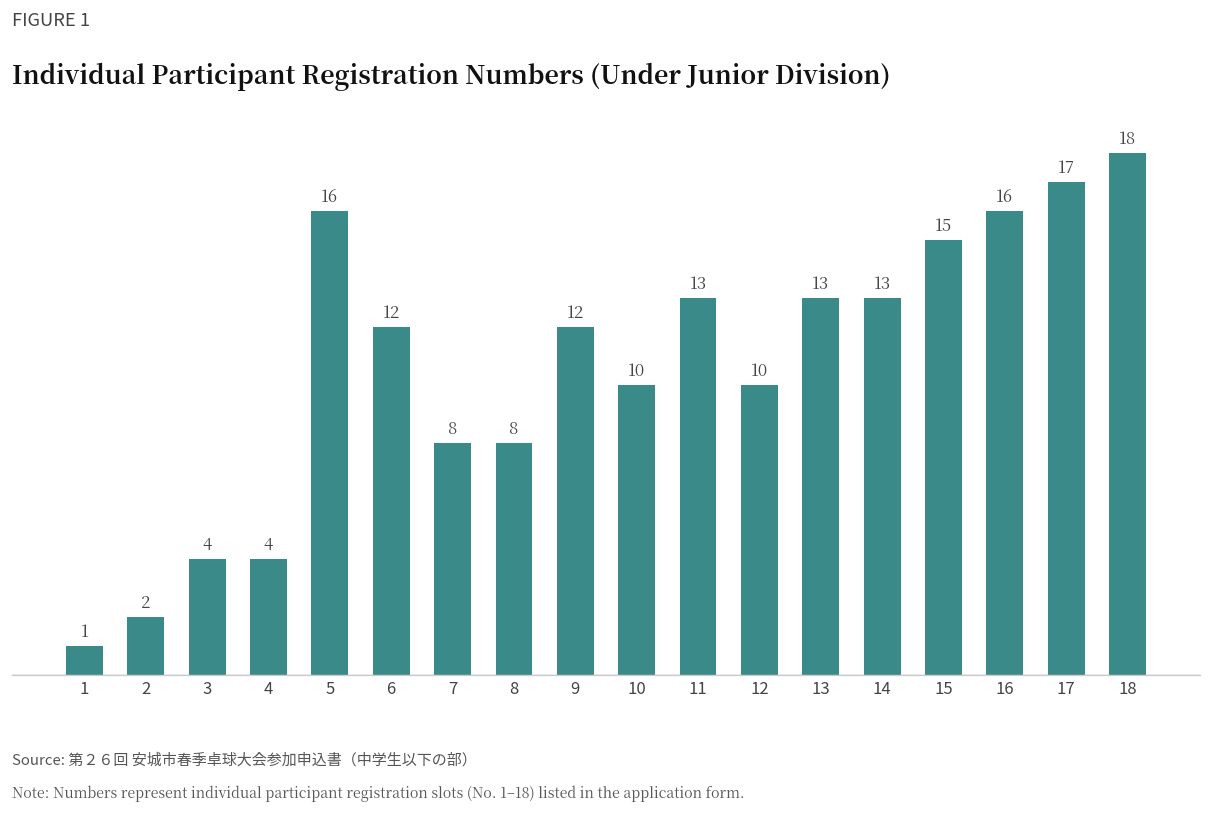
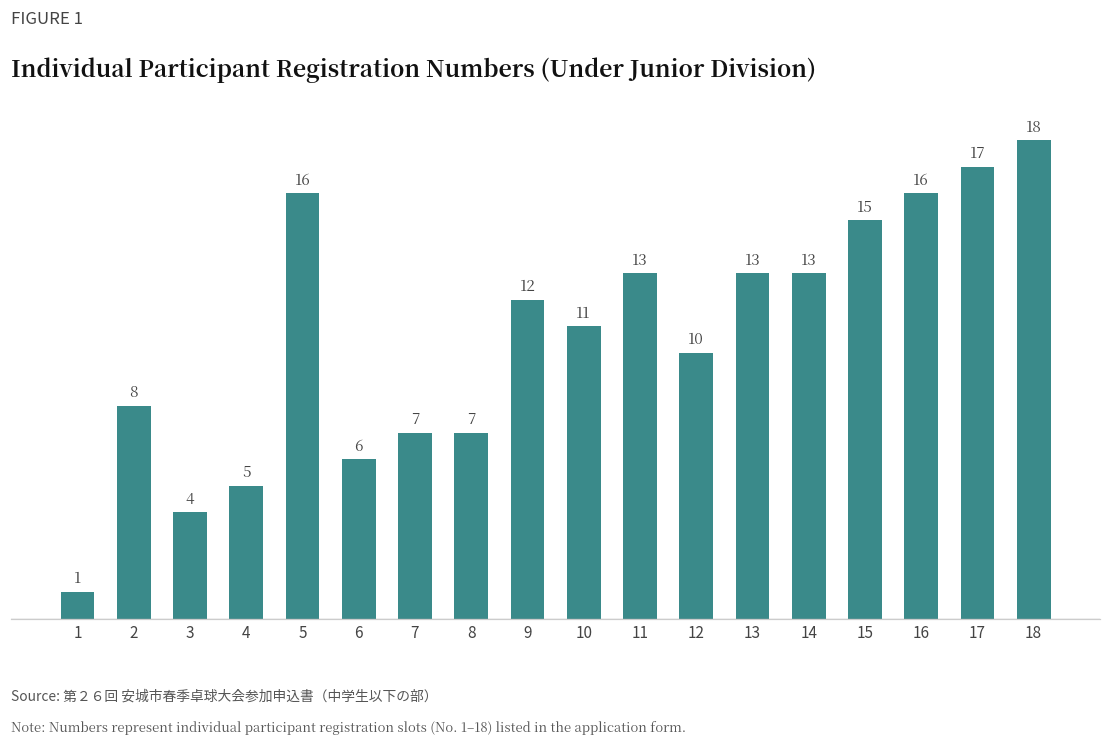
2: 2 -> 8
4: 4 -> 5
6: 12 -> 6
7: 8 -> 7
8: 8 -> 7
10: 10 -> 11
